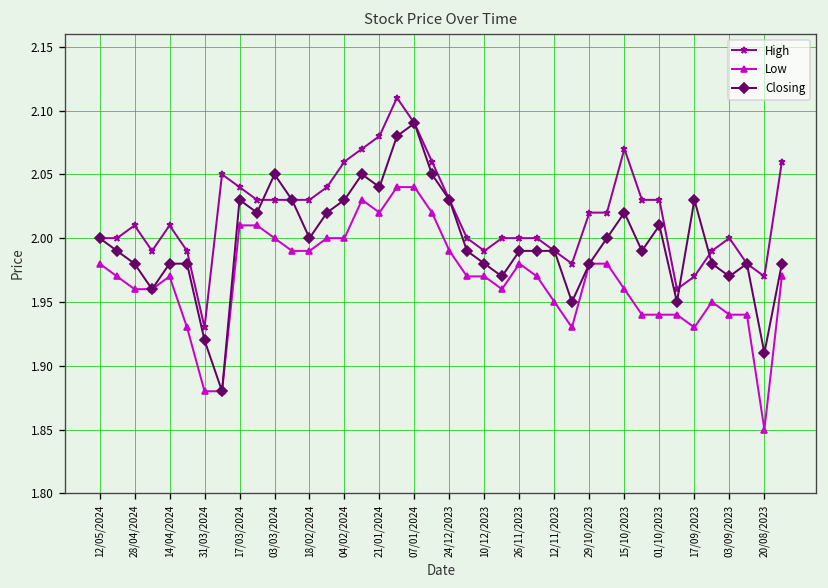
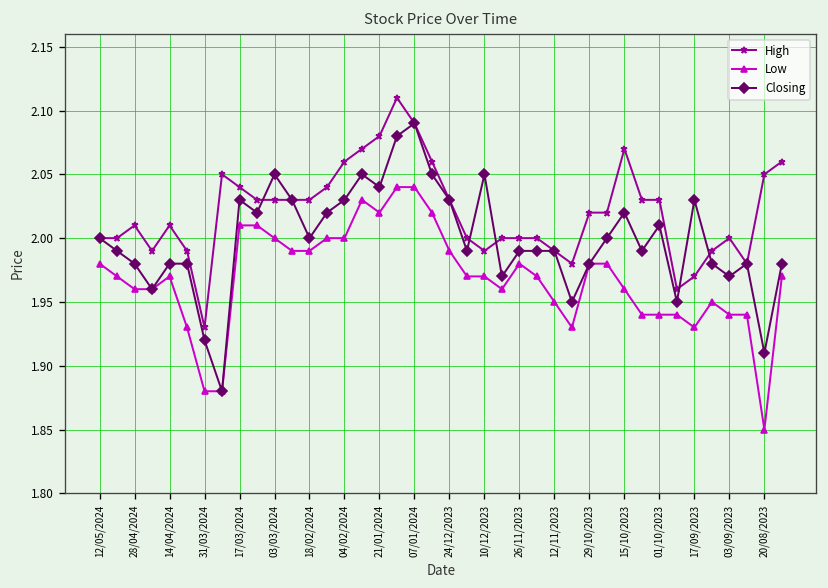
Closing, 10/12/2023: 1.98 -> 2.05
High, 20/08/2023: 1.97 -> 2.05
